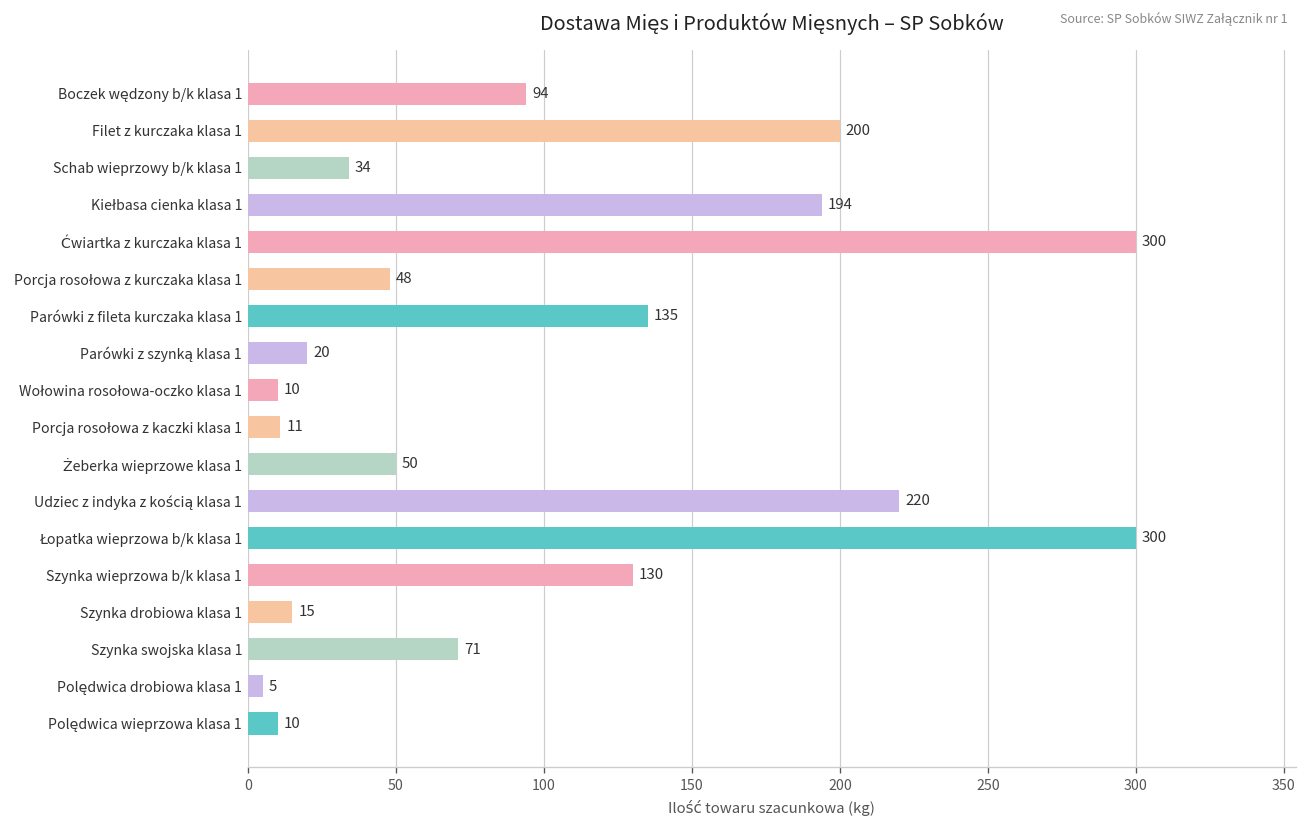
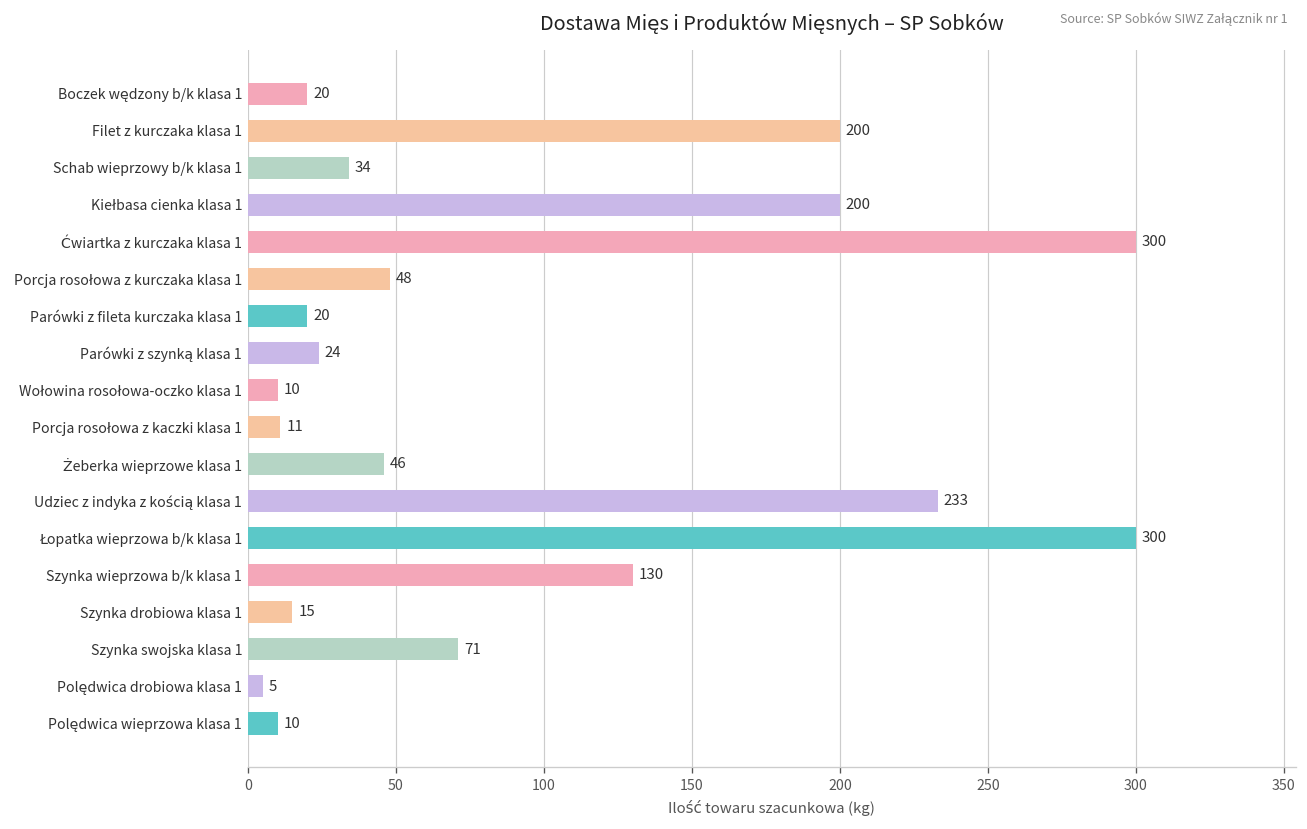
Boczek wędzony b/k klasa 1: 94 -> 20
Kiełbasa cienka klasa 1: 194 -> 200
Parówki z fileta kurczaka klasa 1: 135 -> 20
Parówki z szynką klasa 1: 20 -> 24
Żeberka wieprzowe klasa 1: 50 -> 46
Udziec z indyka z kością klasa 1: 220 -> 233
